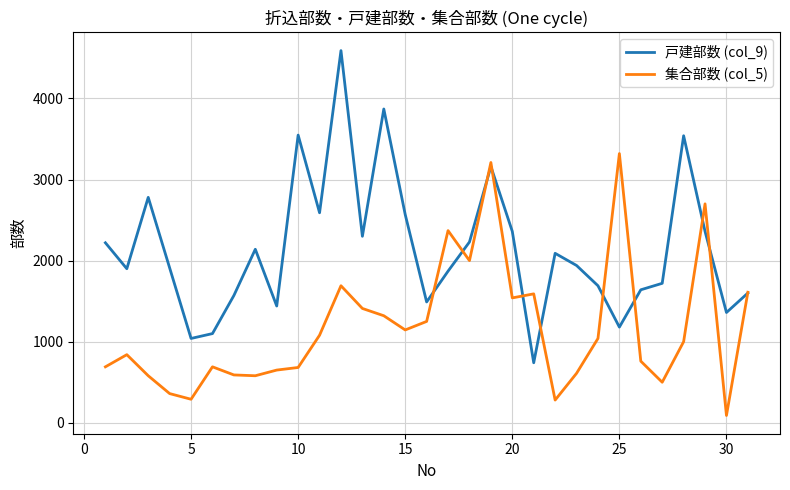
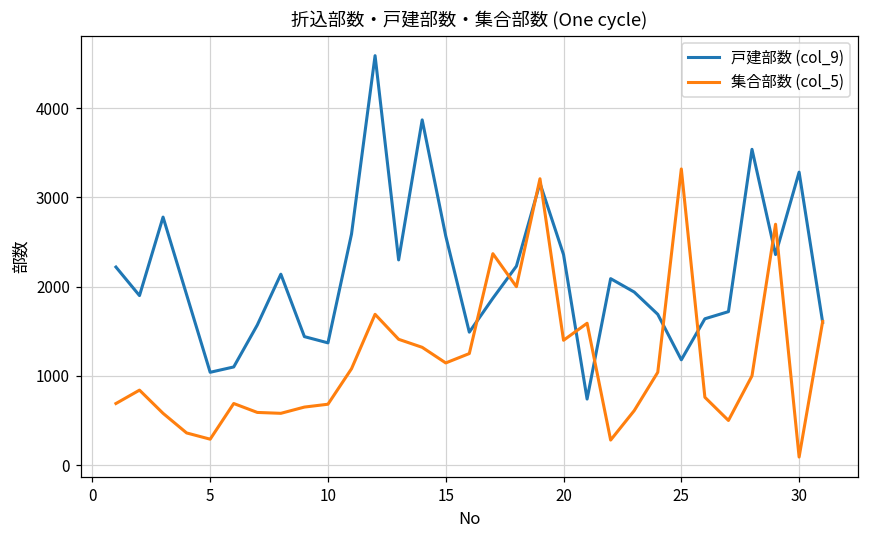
戸建部数 (col_9), 10: 3500 -> 1400
集合部数 (col_5), 20: 1500 -> 1400
戸建部数 (col_9), 30: 1400 -> 3300
